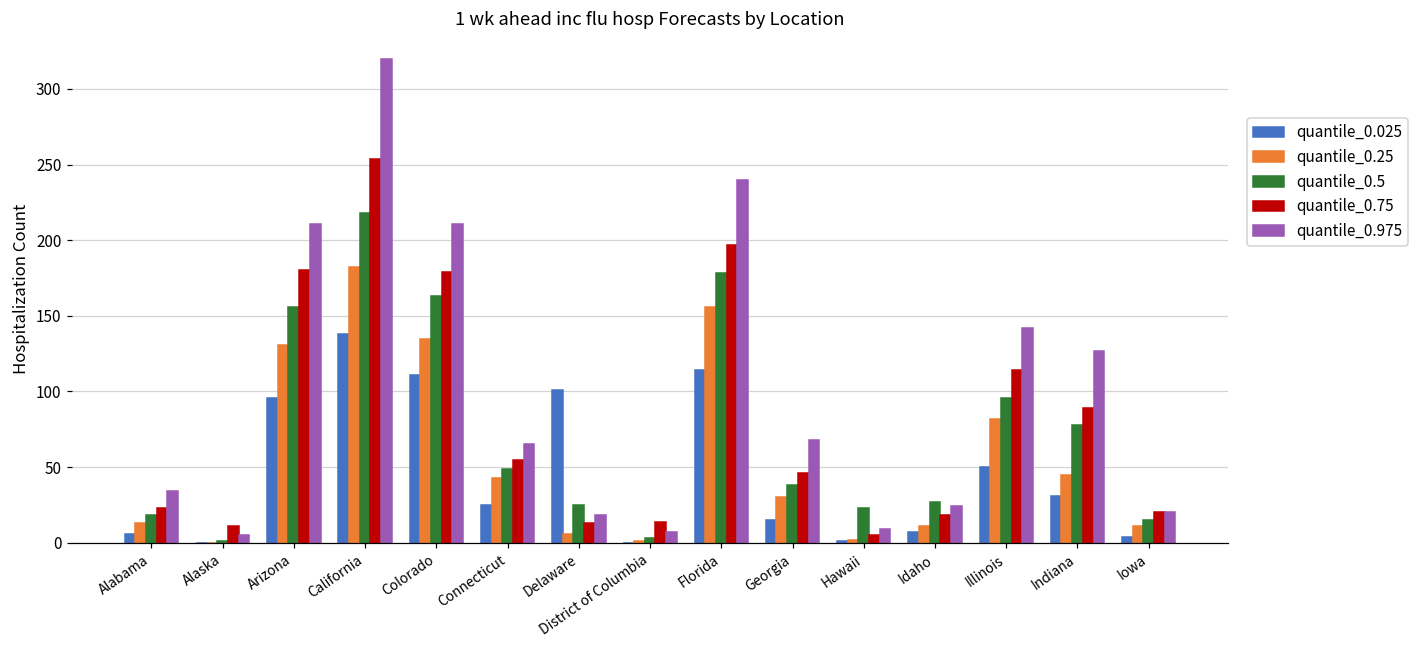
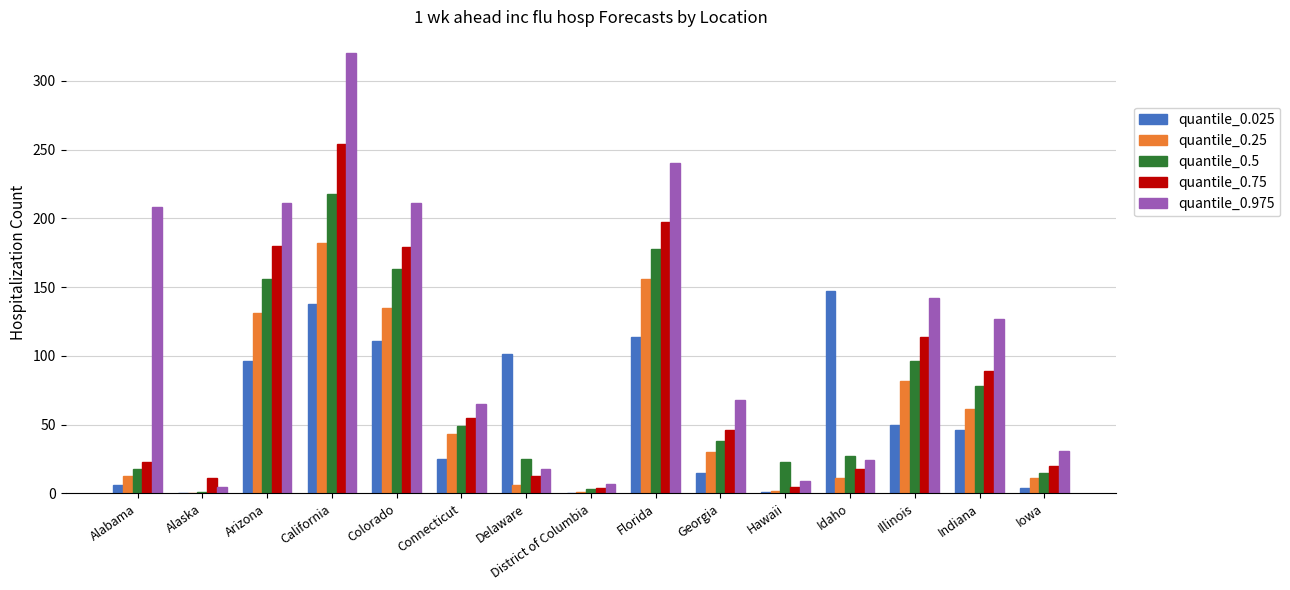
quantile_0.975, Alabama: 34 -> 208
quantile_0.75, District of Columbia: 14 -> 4
quantile_0.025, Idaho: 7 -> 147
quantile_0.025, Indiana: 31 -> 46
quantile_0.25, Indiana: 45 -> 61
quantile_0.975, Iowa: 20 -> 31
